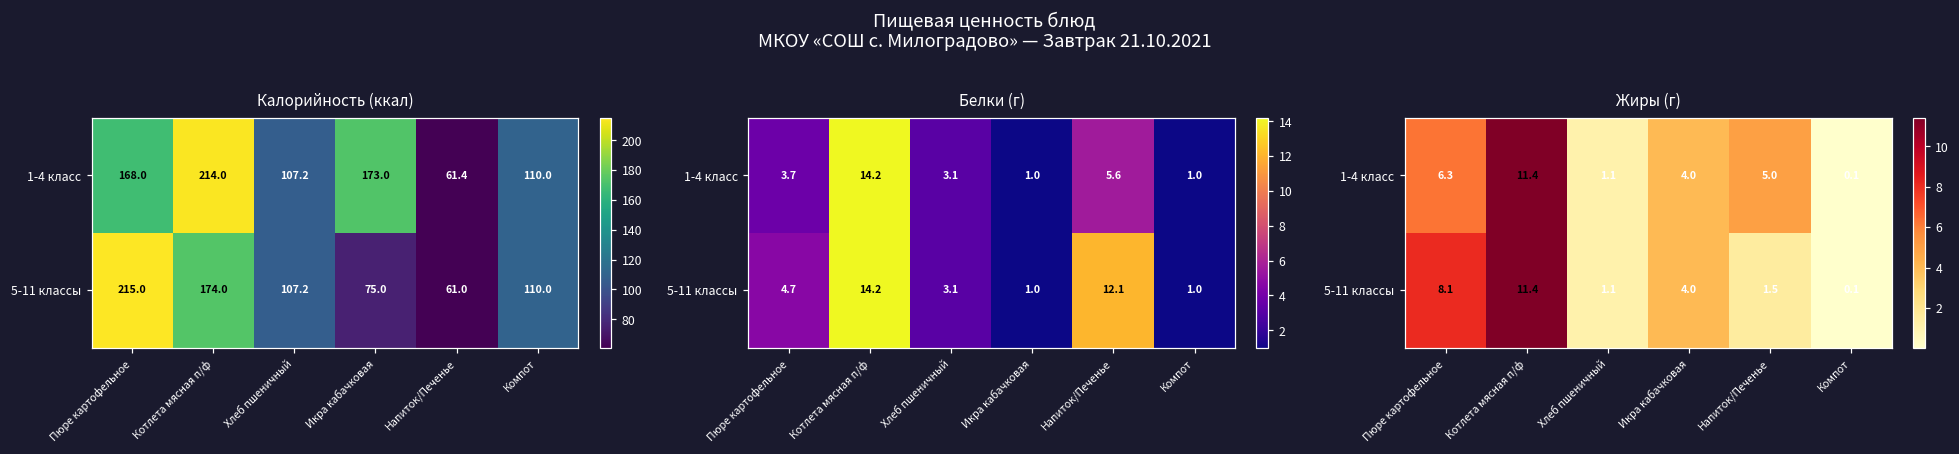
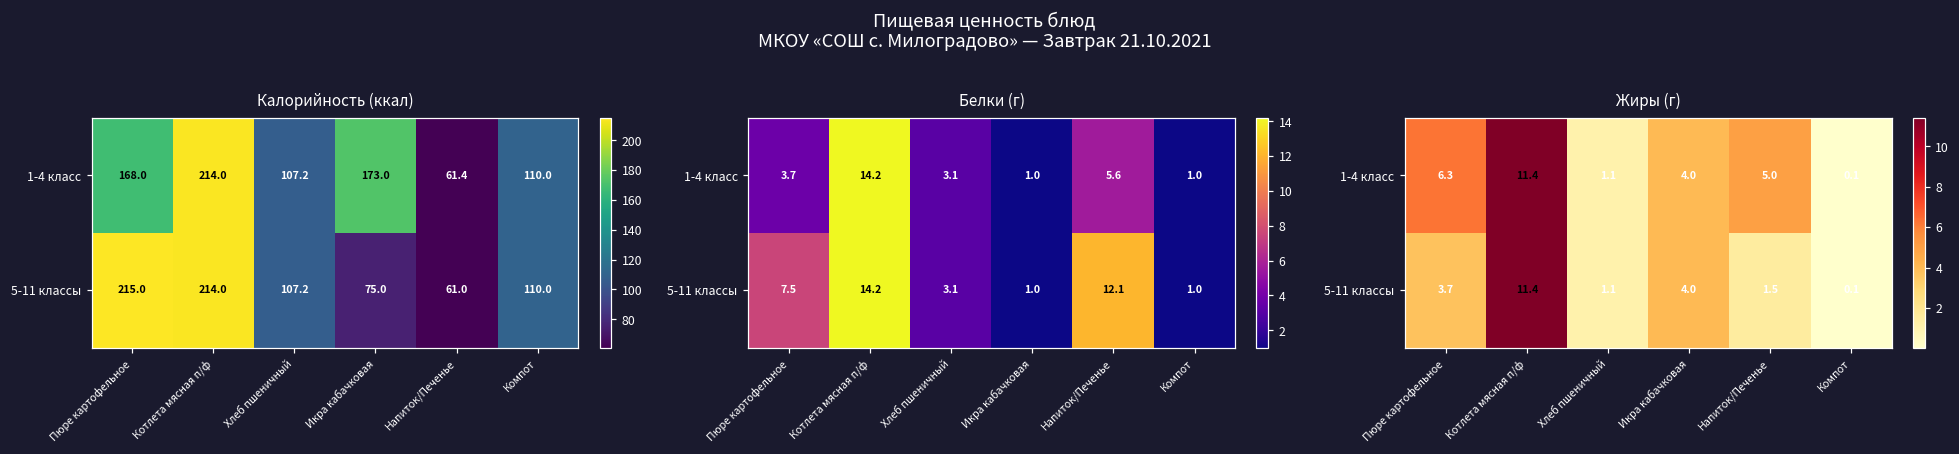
Калорийность (ккал), 5-11 классы, Котлета мясная п/ф: 174.0 -> 214.0
Белки (г), 5-11 классы, Пюре картофельное: 4.7 -> 7.5
Жиры (г), 5-11 классы, Пюре картофельное: 8.1 -> 3.7
